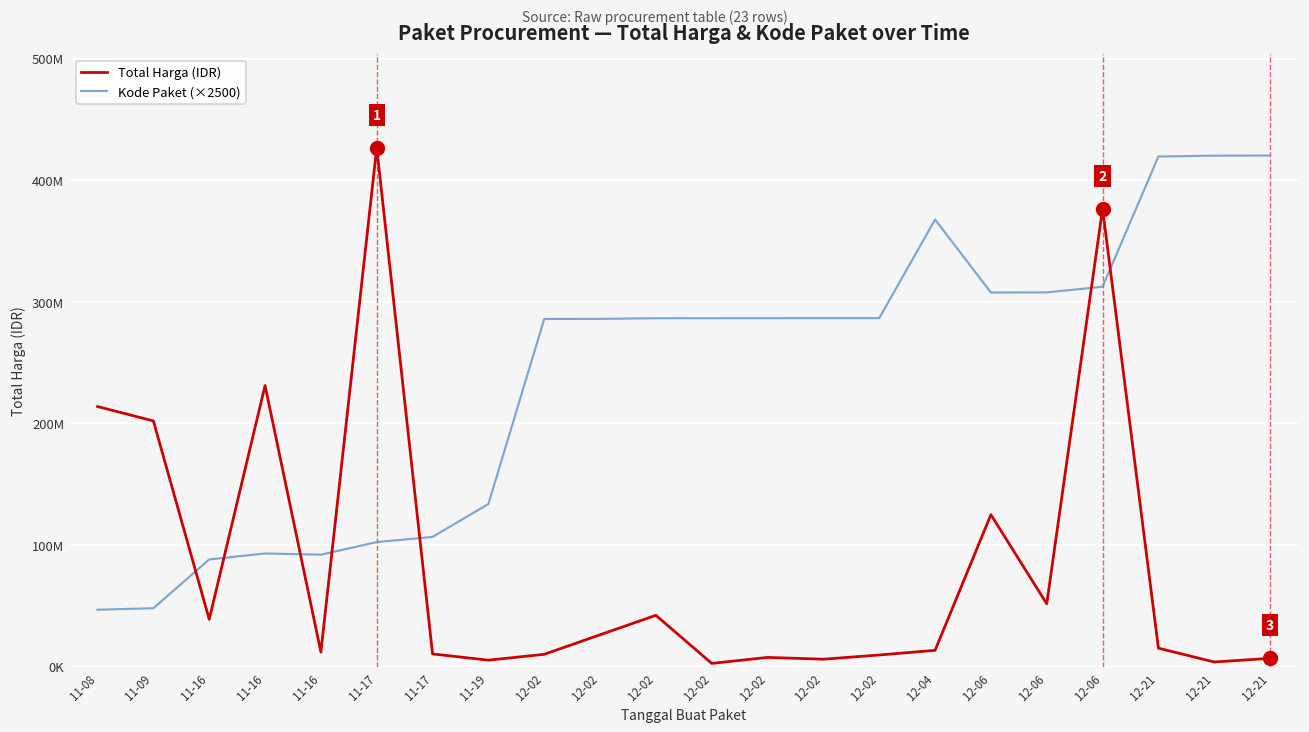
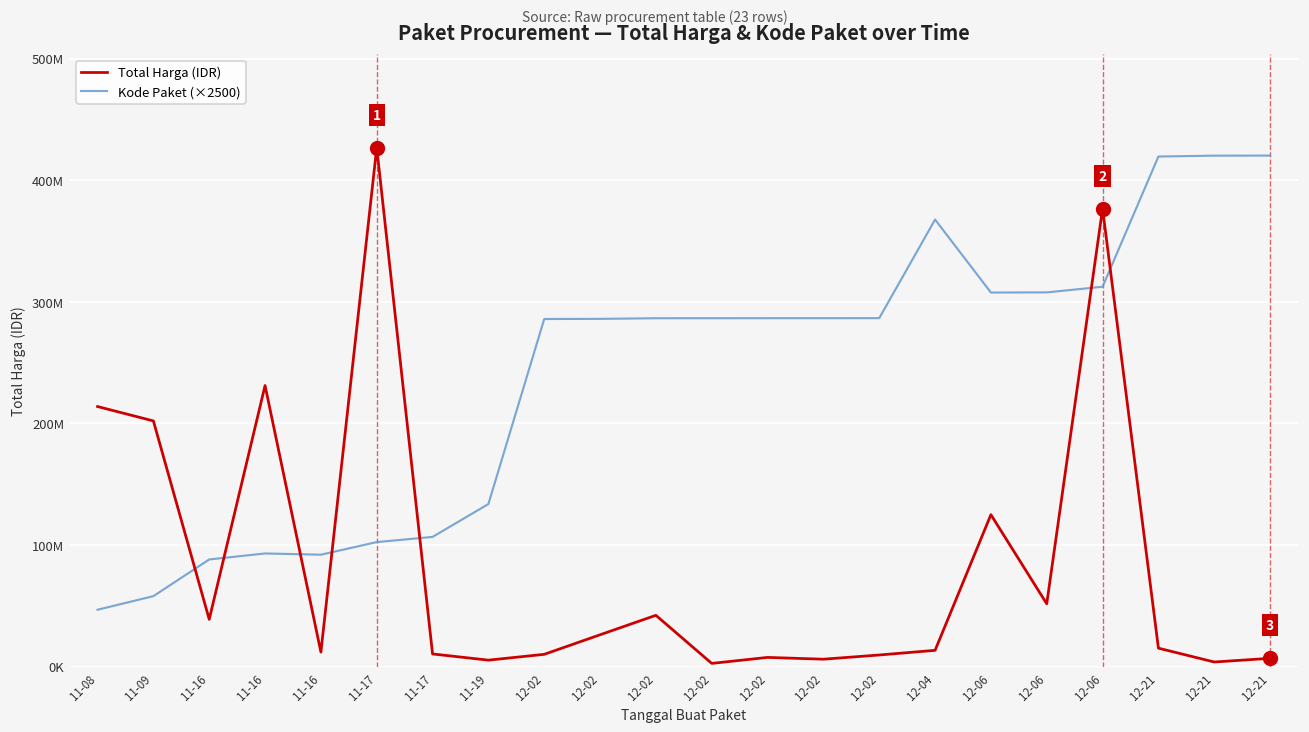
Kode Paket (×2500), 11-09: 48000000 -> 58000000
